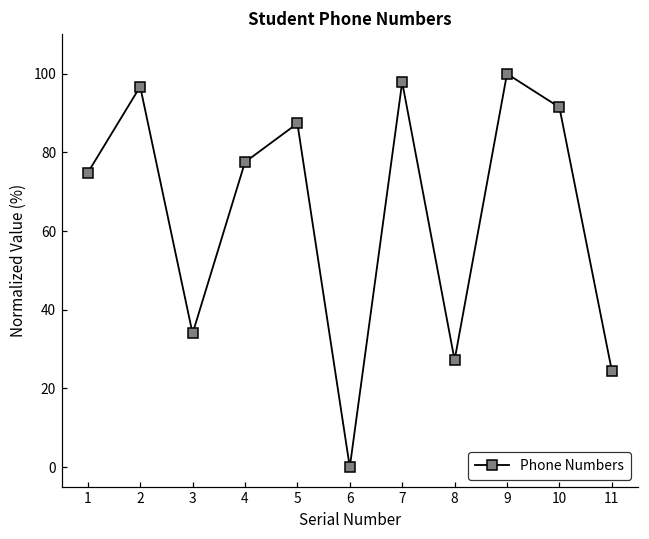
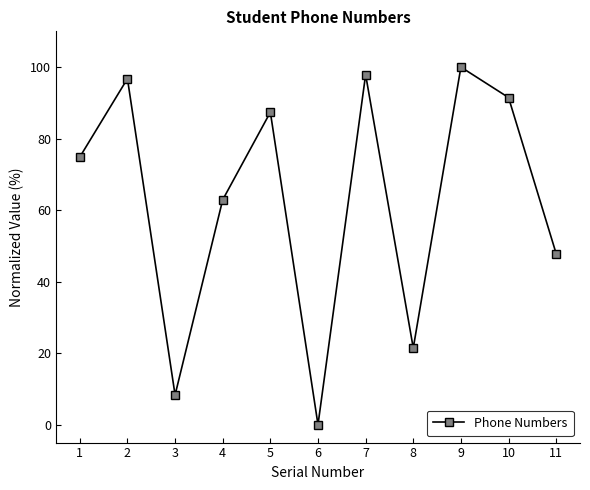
3: 34 -> 8
4: 78 -> 63
8: 27 -> 21
11: 25 -> 48
